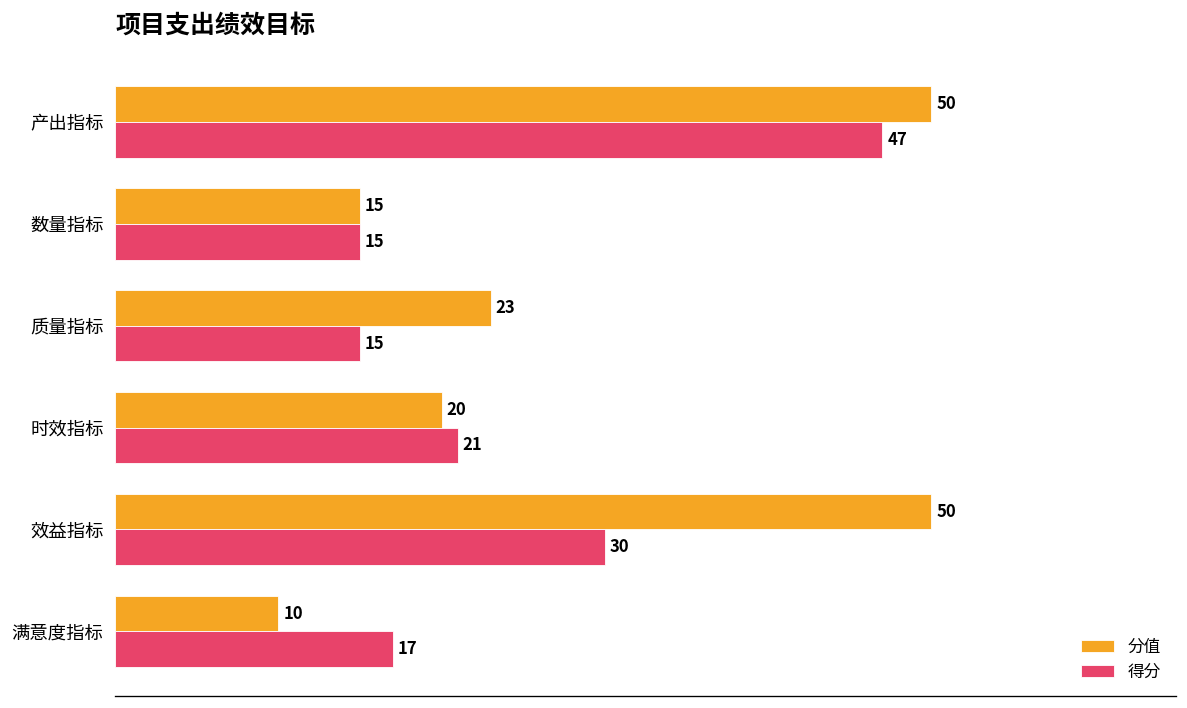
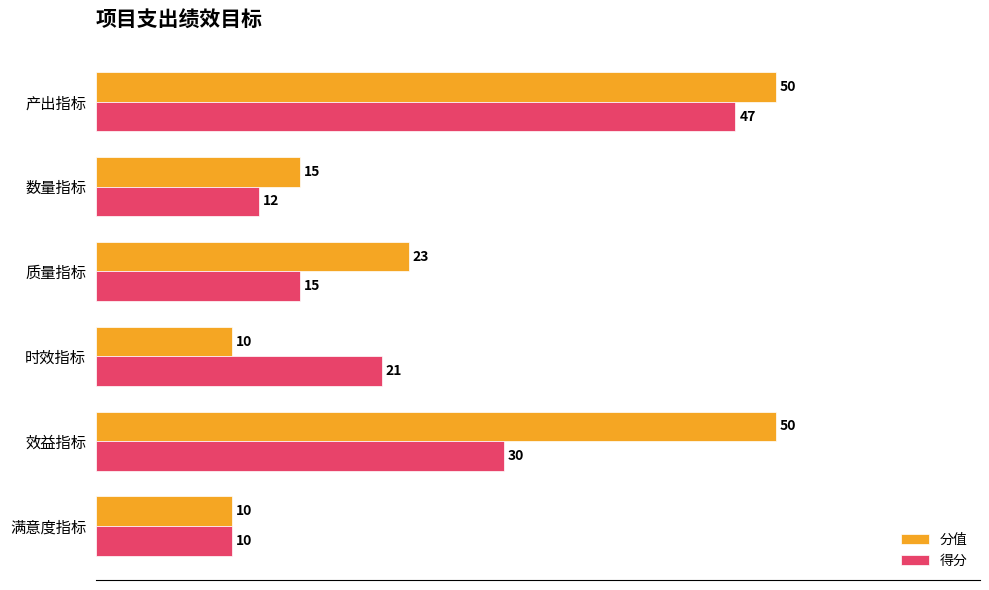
得分, 数量指标: 15 -> 12
分值, 时效指标: 20 -> 10
得分, 满意度指标: 17 -> 10
